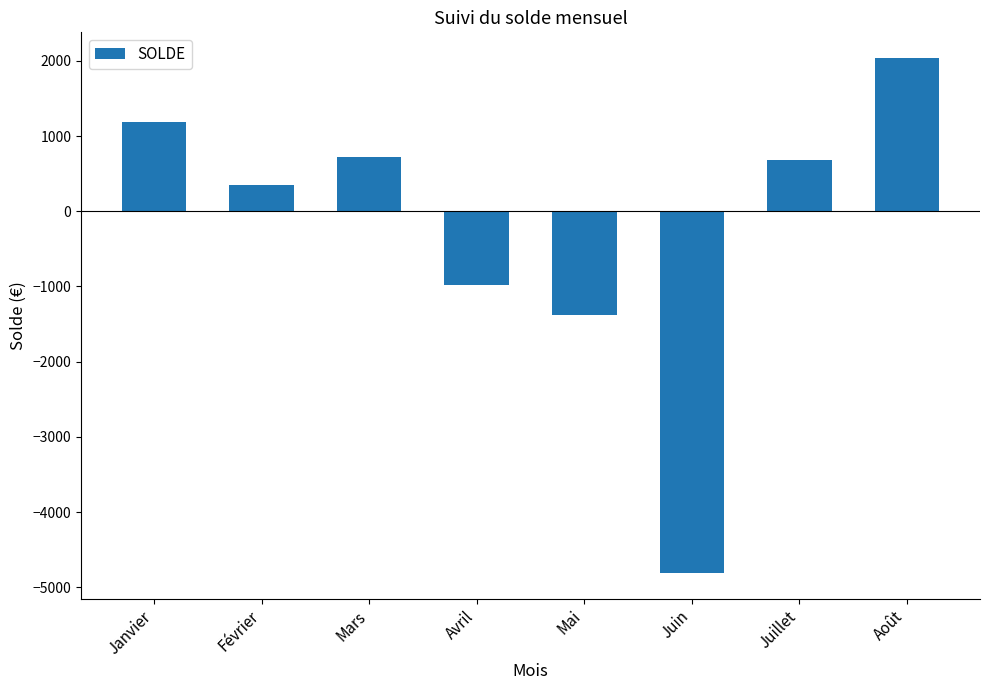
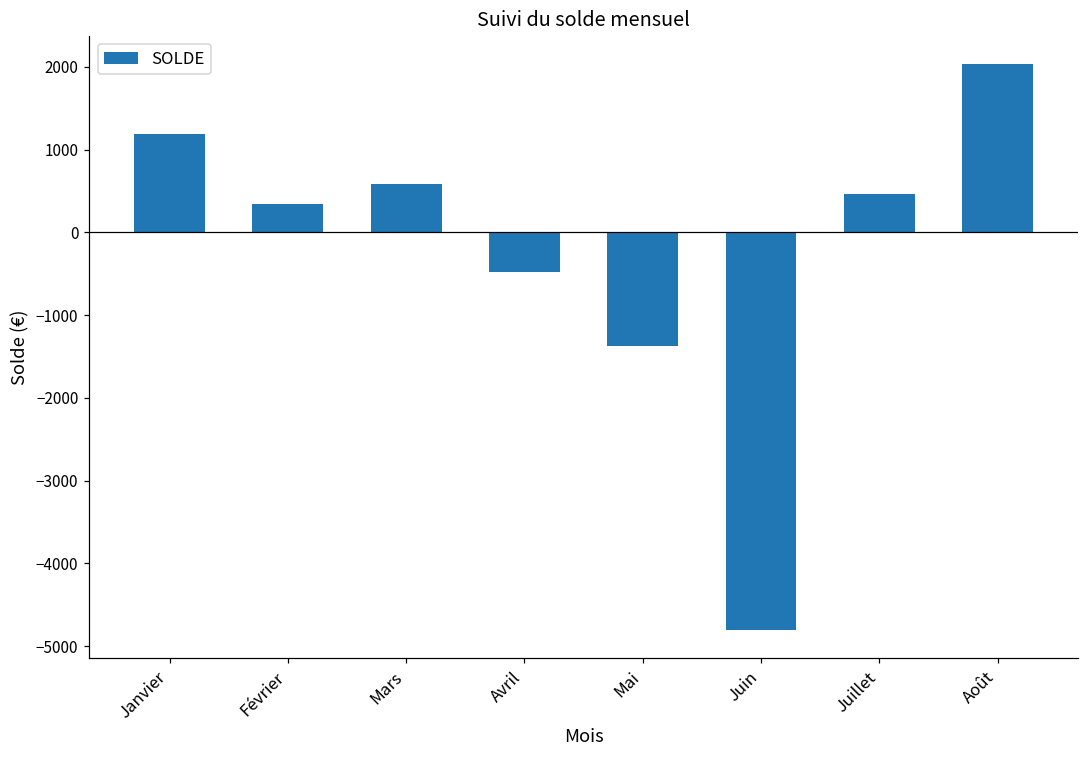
Mars: 700 -> 600
Avril: -1000 -> -500
Juillet: 700 -> 500
